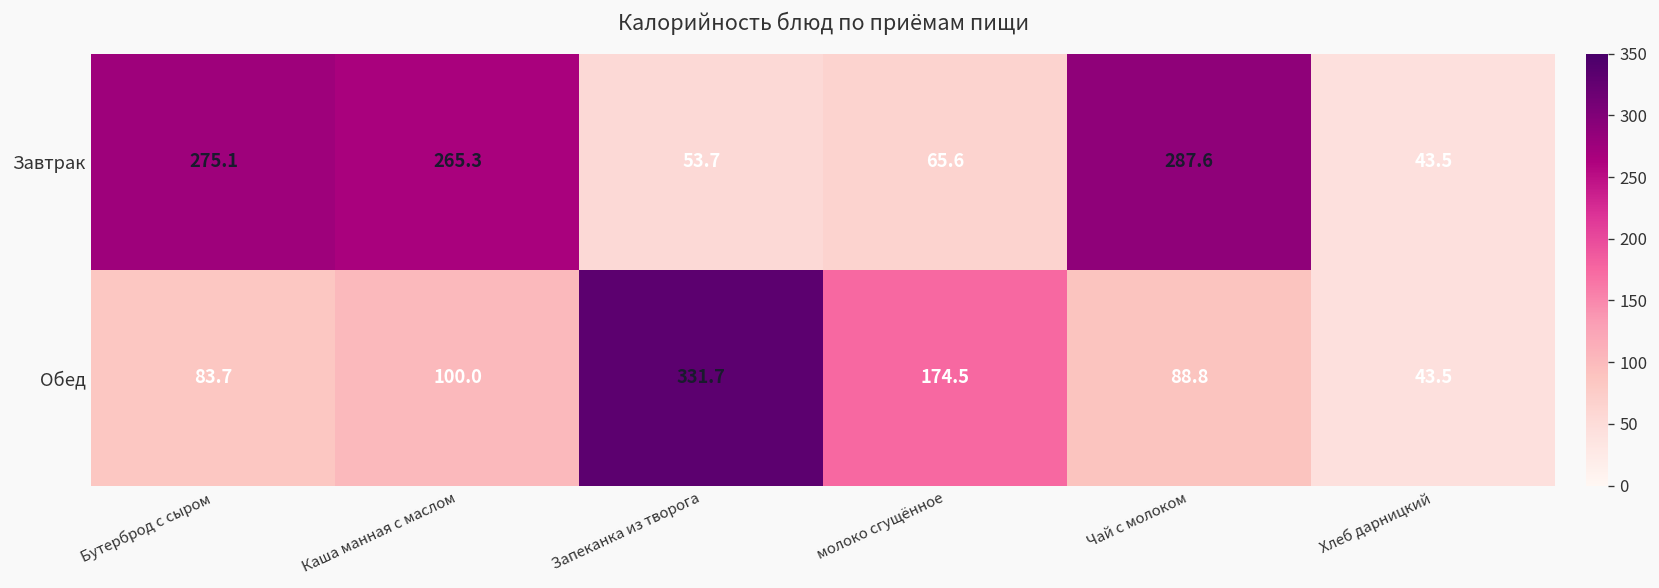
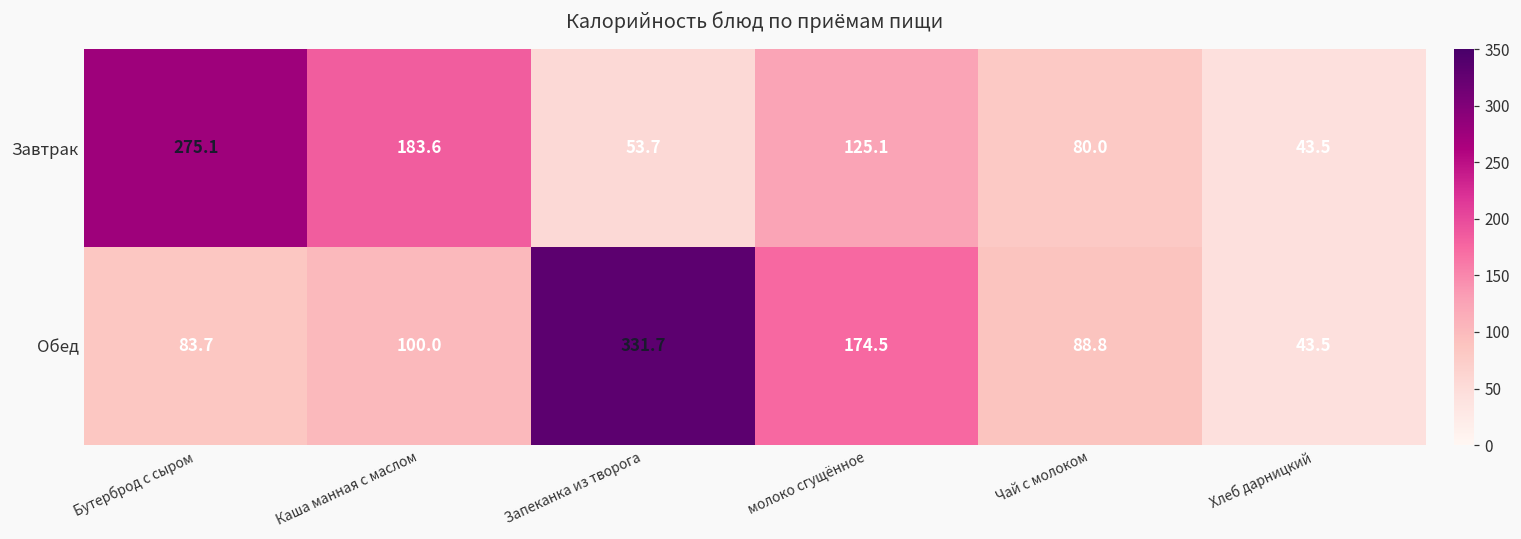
Завтрак, Каша манная с маслом: 265.3 -> 183.6
Завтрак, молоко сгущённое: 65.6 -> 125.1
Завтрак, Чай с молоком: 287.6 -> 80.0
